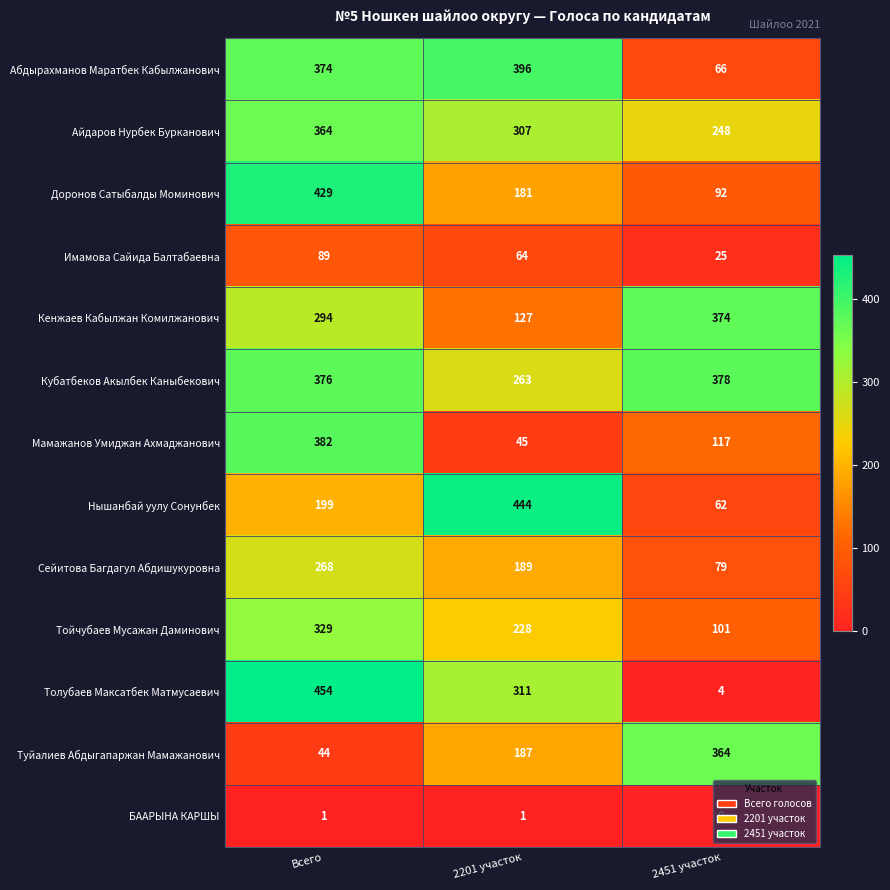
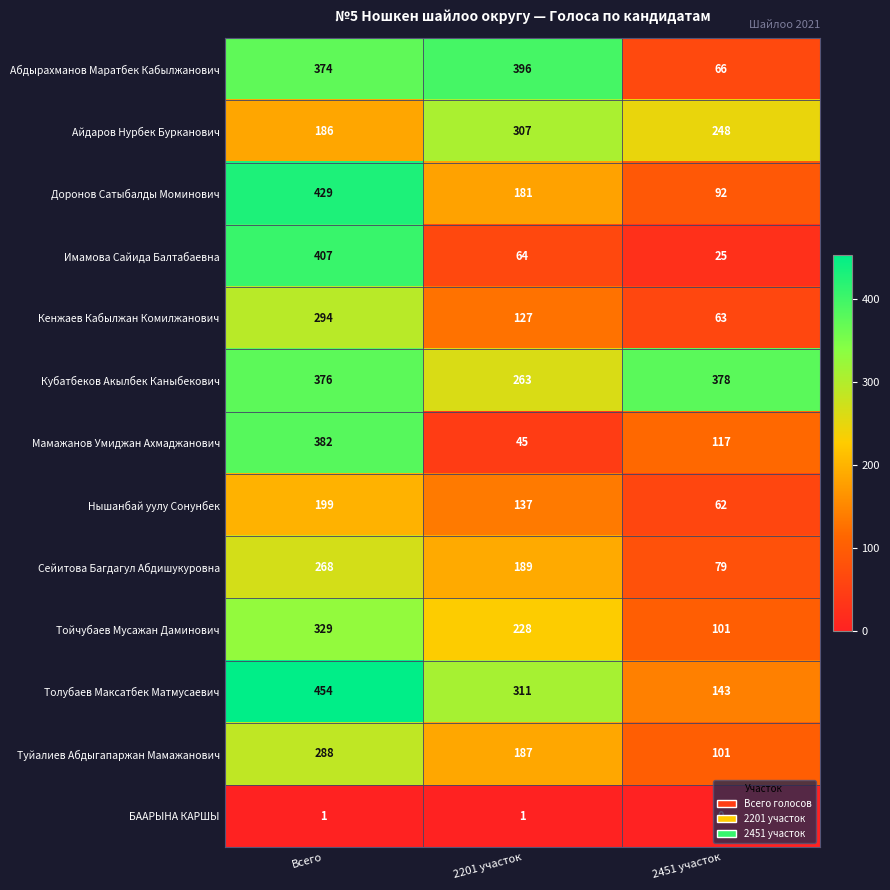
Айдаров Нурбек Бурканович, Всего: 364 -> 186
Имамова Сайида Балтабаевна, Всего: 89 -> 407
Кенжаев Кабылжан Комилжанович, 2451 участок: 374 -> 63
Нышанбай уулу Сонунбек, 2201 участок: 444 -> 137
Толубаев Максатбек Матмусаевич, 2451 участок: 4 -> 143
Туйалиев Абдыгапаржан Мамажанович, Всего: 44 -> 288
Туйалиев Абдыгапаржан Мамажанович, 2451 участок: 364 -> 101
